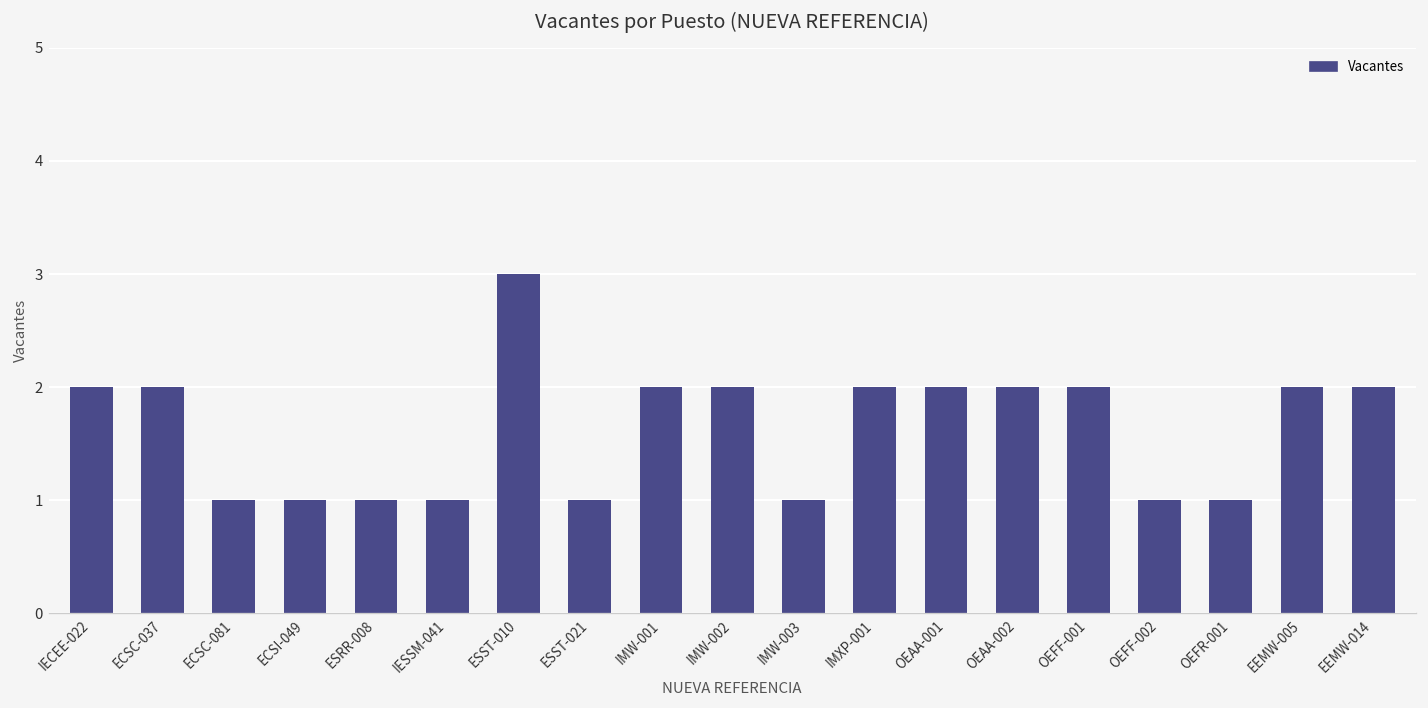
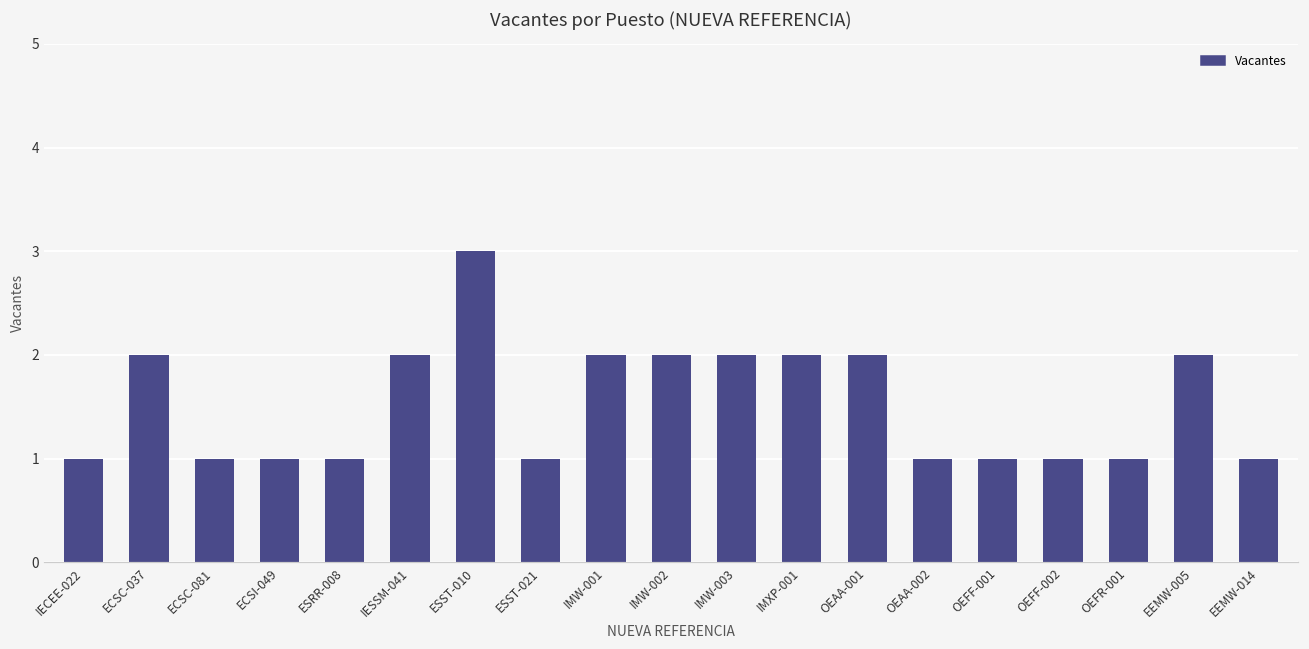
IECEE-022: 2 -> 1
IESSM-041: 1 -> 2
IMW-003: 1 -> 2
OEAA-002: 2 -> 1
OEFF-001: 2 -> 1
EEMW-014: 2 -> 1
